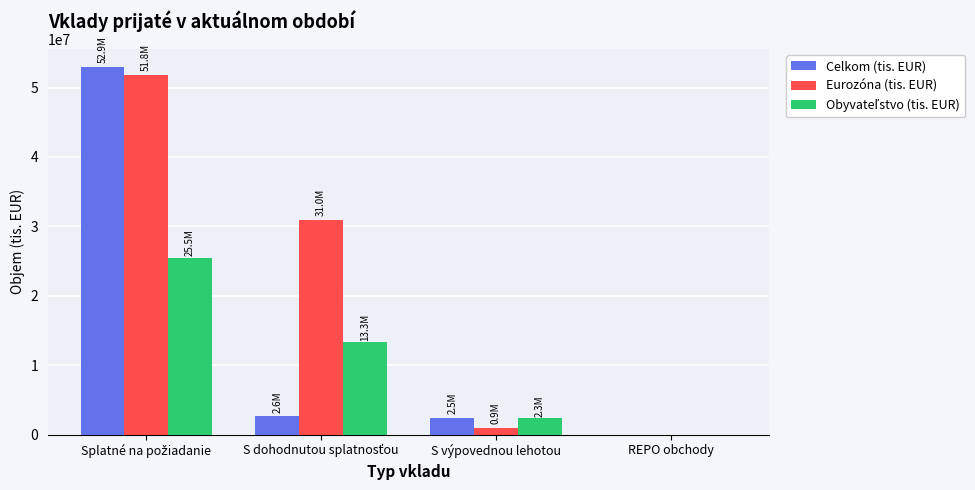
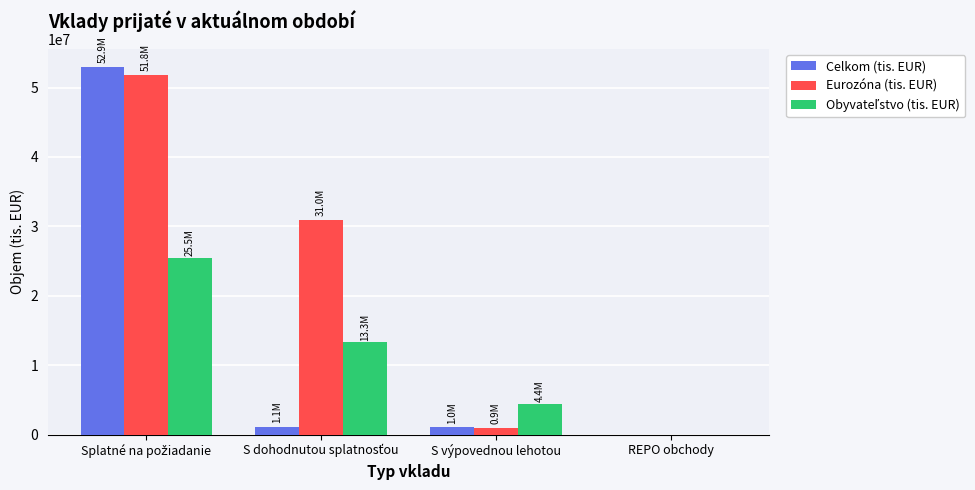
Celkom (tis. EUR), S dohodnutou splatnosťou: 2.6M -> 1.1M
Celkom (tis. EUR), S výpovednou lehotou: 2.5M -> 1.0M
Obyvateľstvo (tis. EUR), S výpovednou lehotou: 2.3M -> 4.4M
